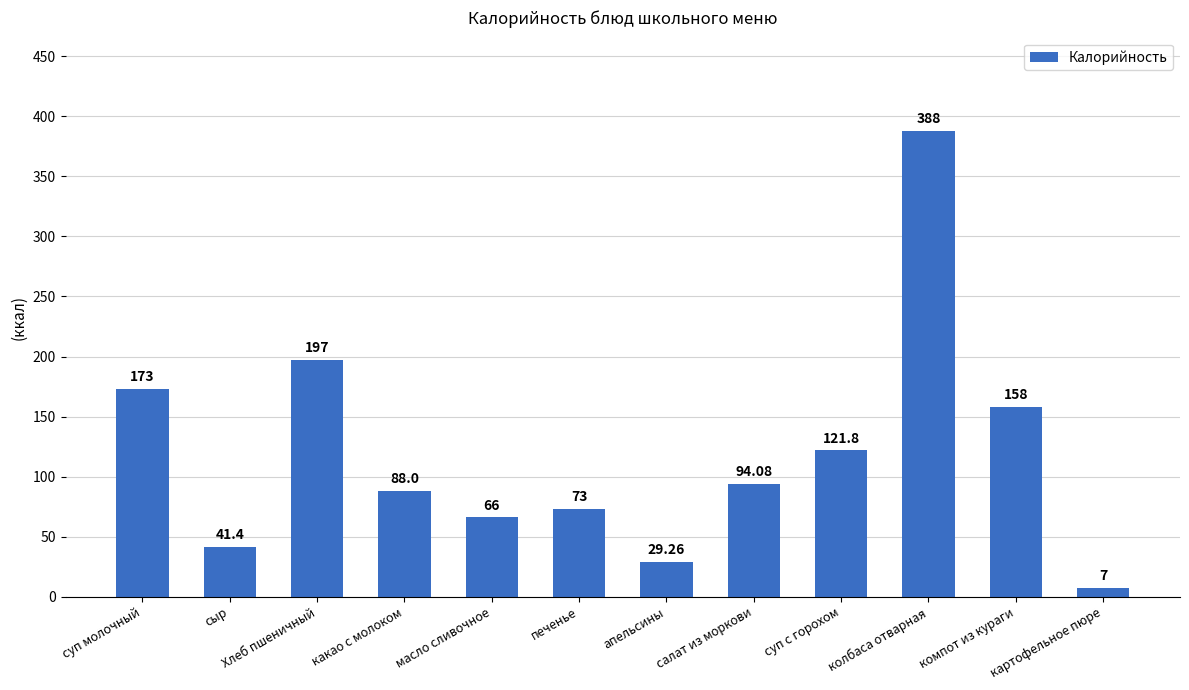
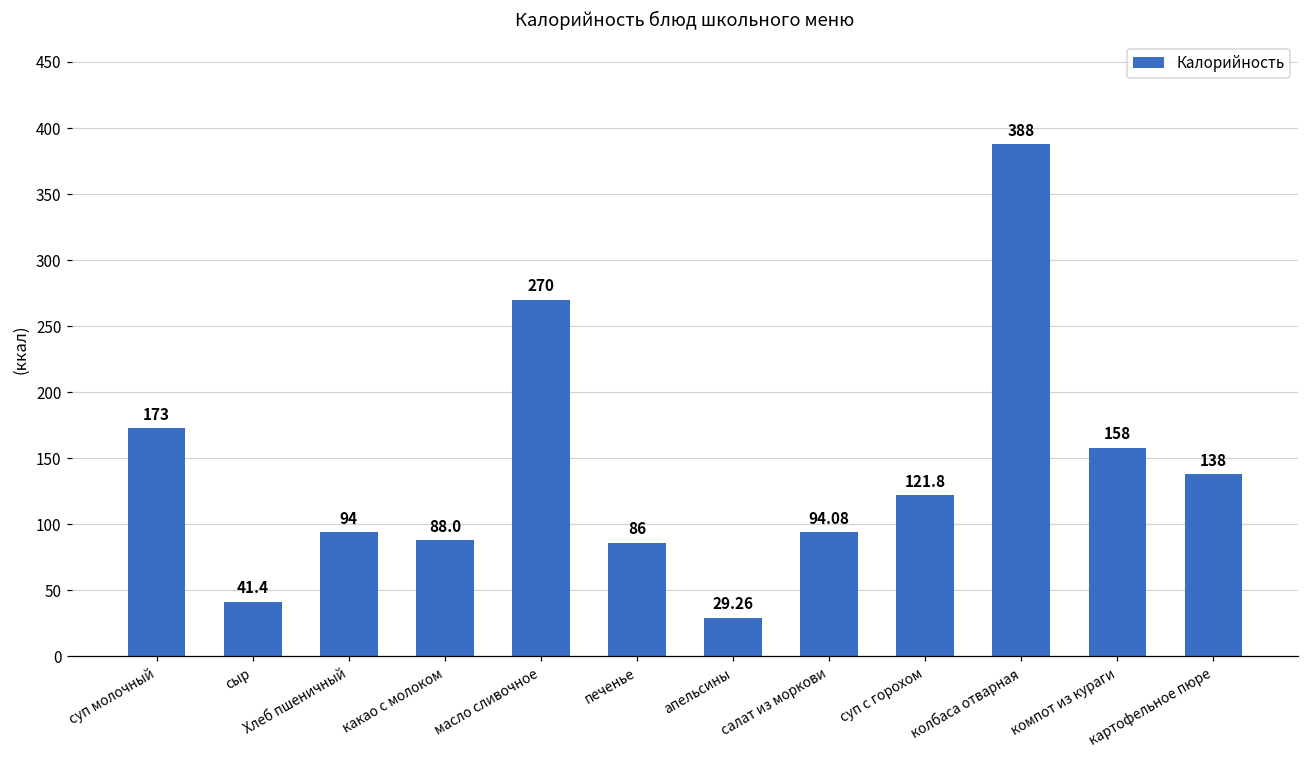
Хлеб пшеничный: 197 -> 94
масло сливочное: 66 -> 270
печенье: 73 -> 86
картофельное пюре: 7 -> 138
